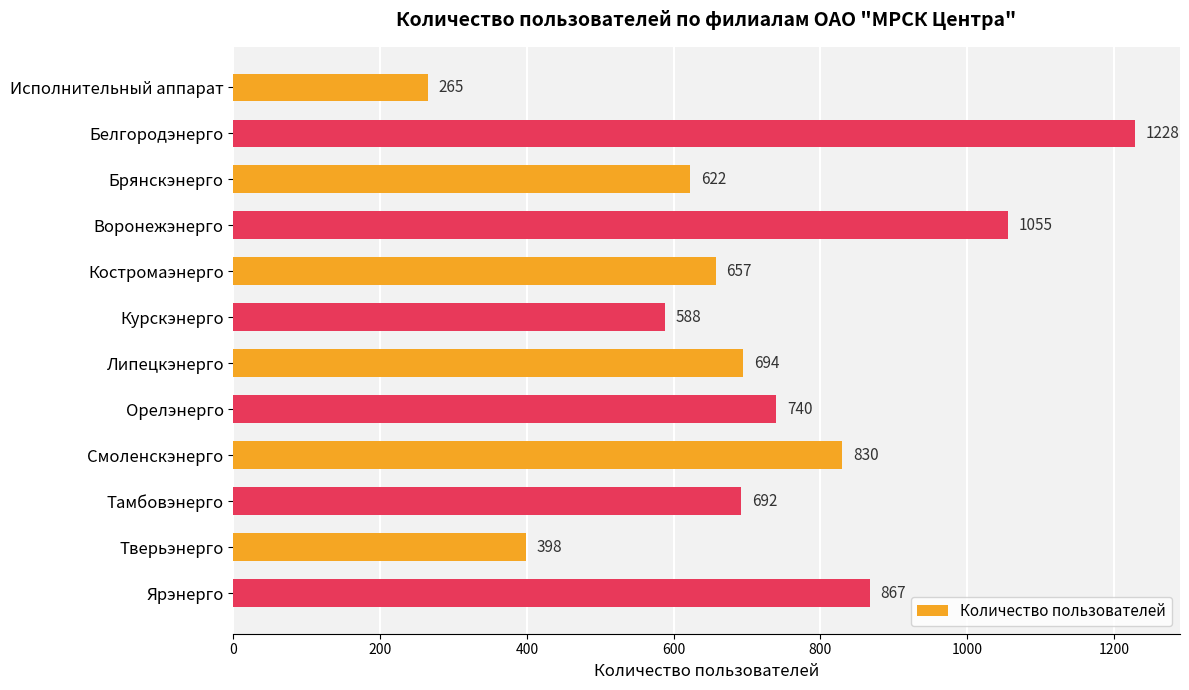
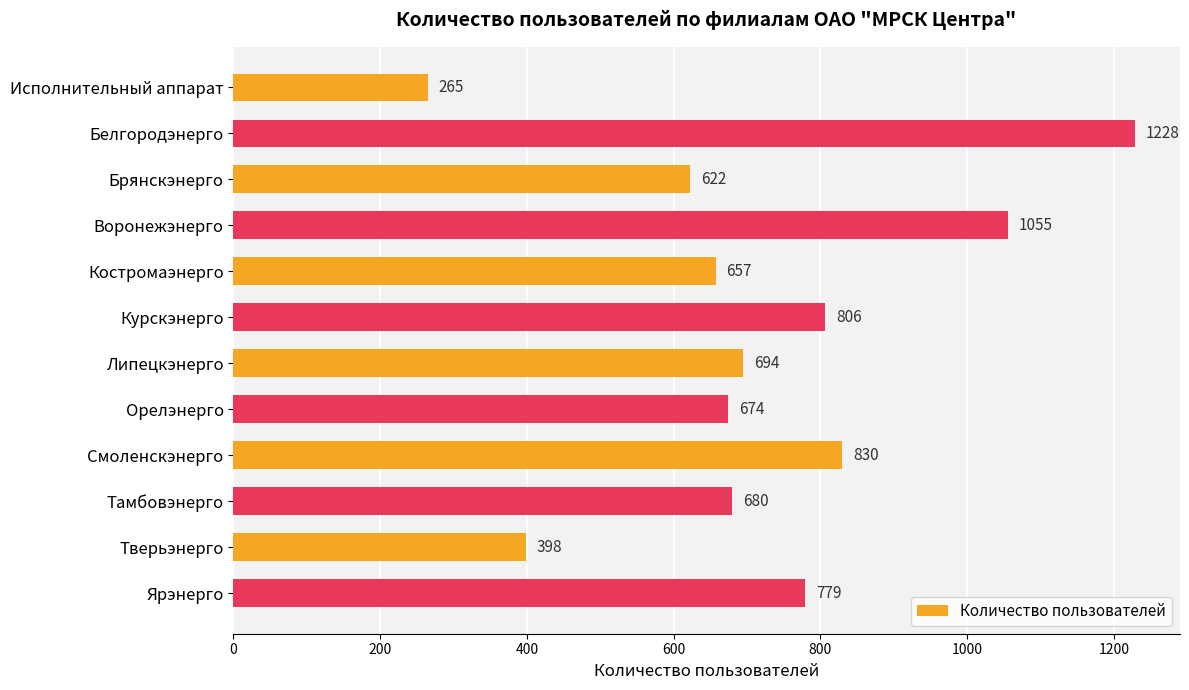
Курскэнерго: 588 -> 806
Орелэнерго: 740 -> 674
Тамбовэнерго: 692 -> 680
Ярэнерго: 867 -> 779
